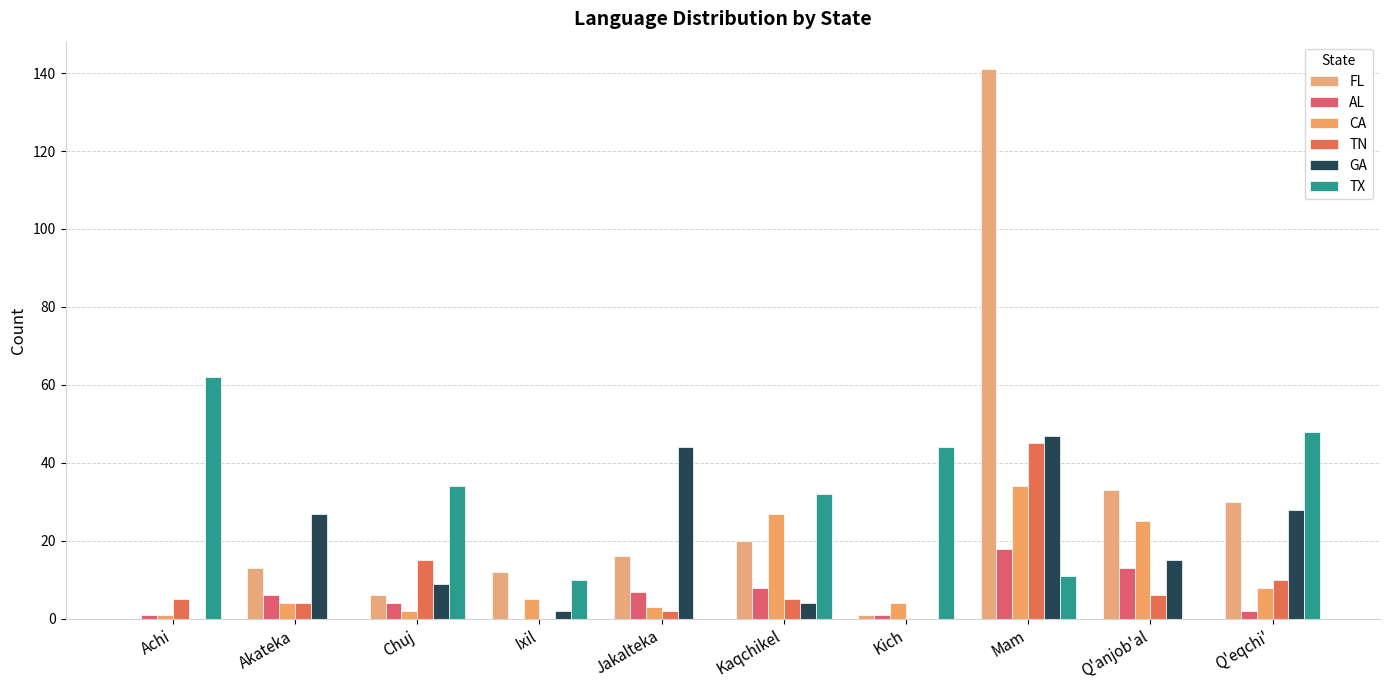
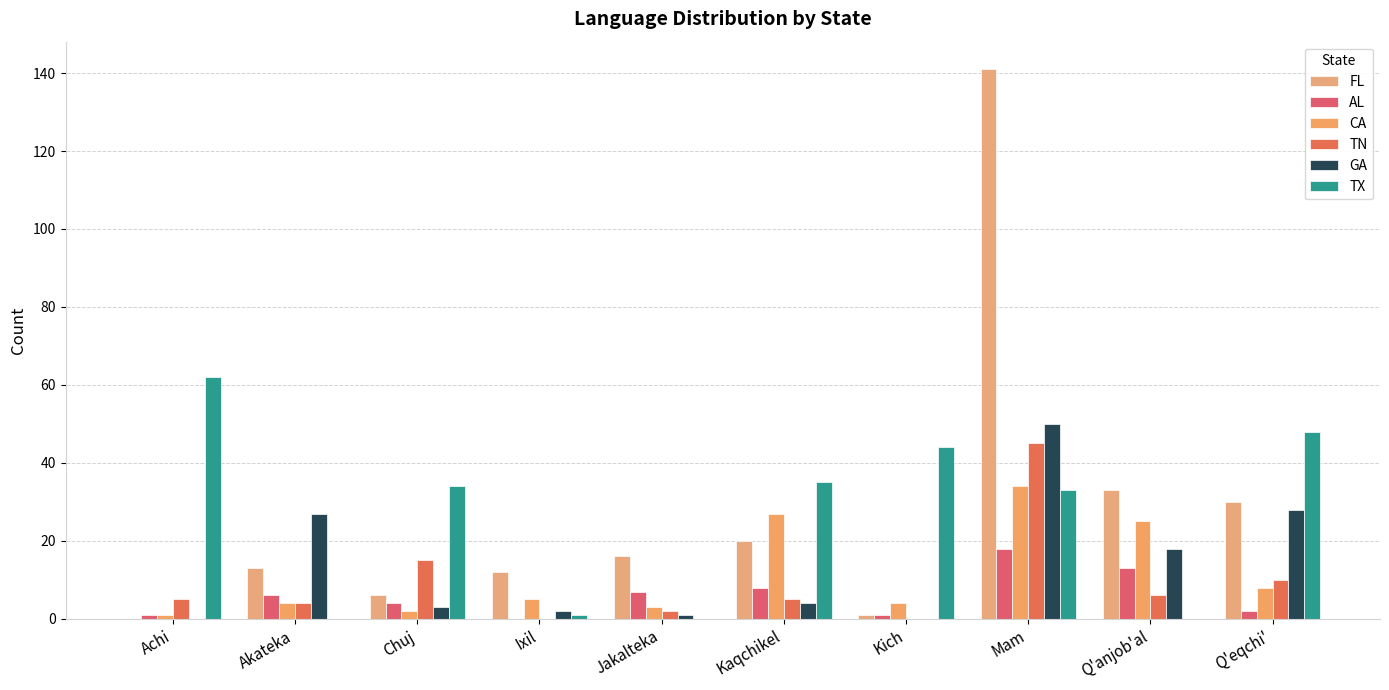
GA, Chuj: 9 -> 3
TX, Ixil: 10 -> 1
GA, Jakalteka: 44 -> 1
TX, Kaqchikel: 32 -> 35
GA, Mam: 47 -> 50
TX, Mam: 11 -> 33
GA, Q'anjob'al: 15 -> 18
